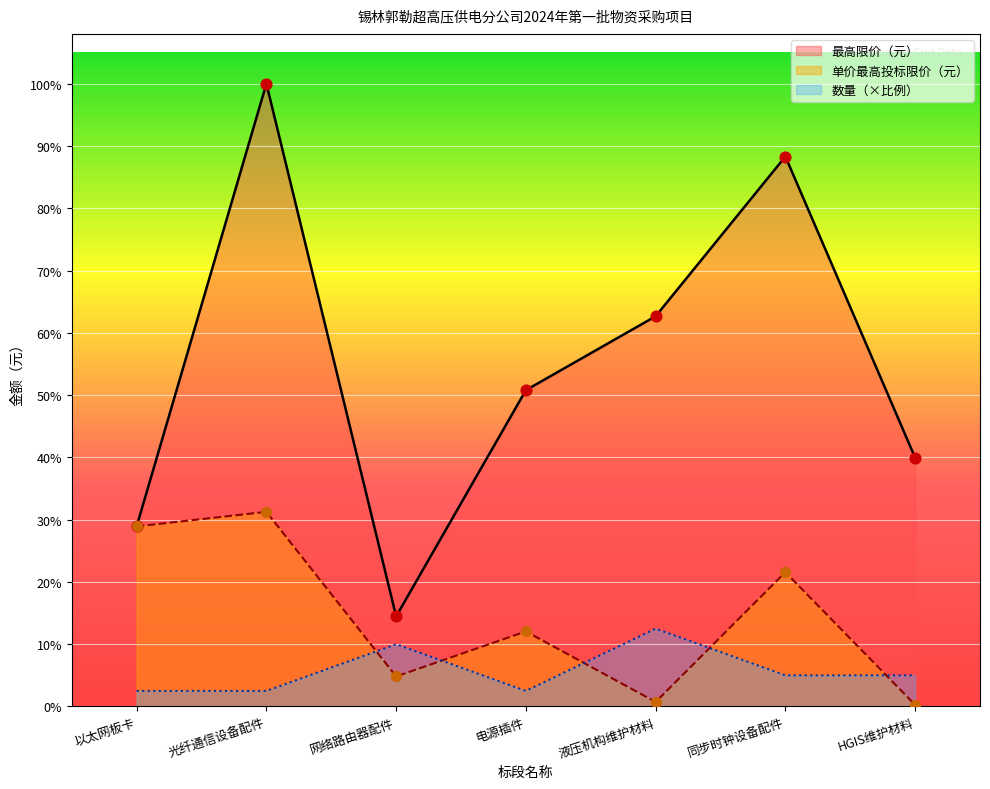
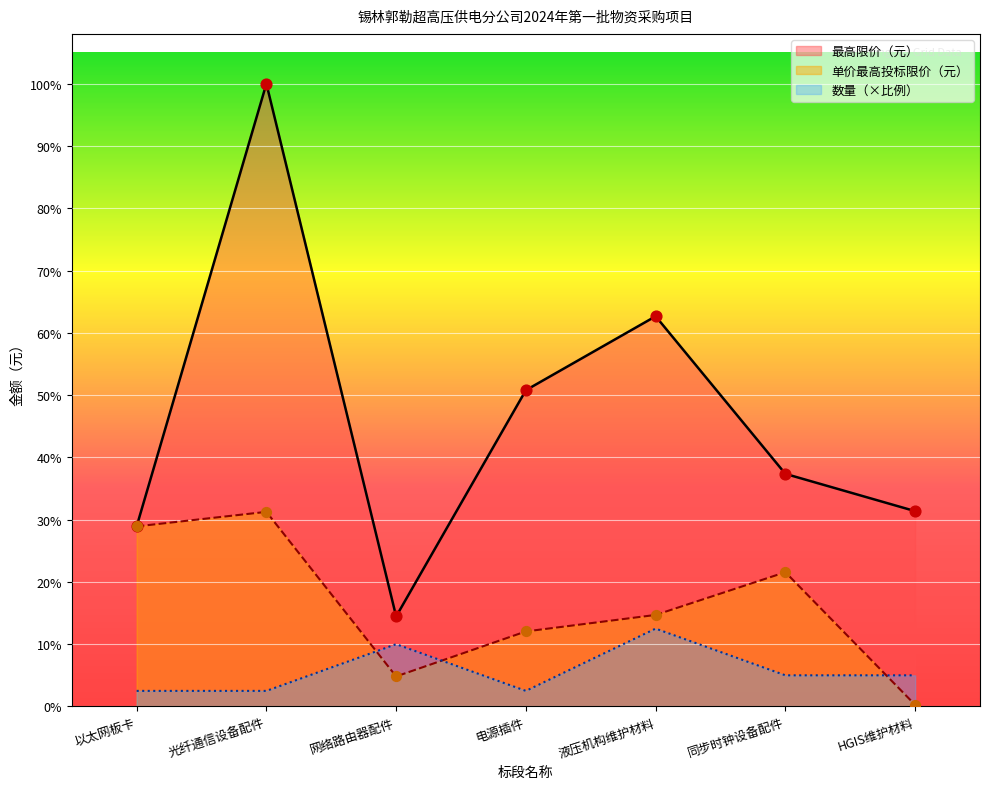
单价最高投标限价（元）, 液压机构维护材料: 1% -> 15%
最高限价（元）, 同步时钟设备配件: 88% -> 37%
最高限价（元）, HGIS维护材料: 40% -> 31%
